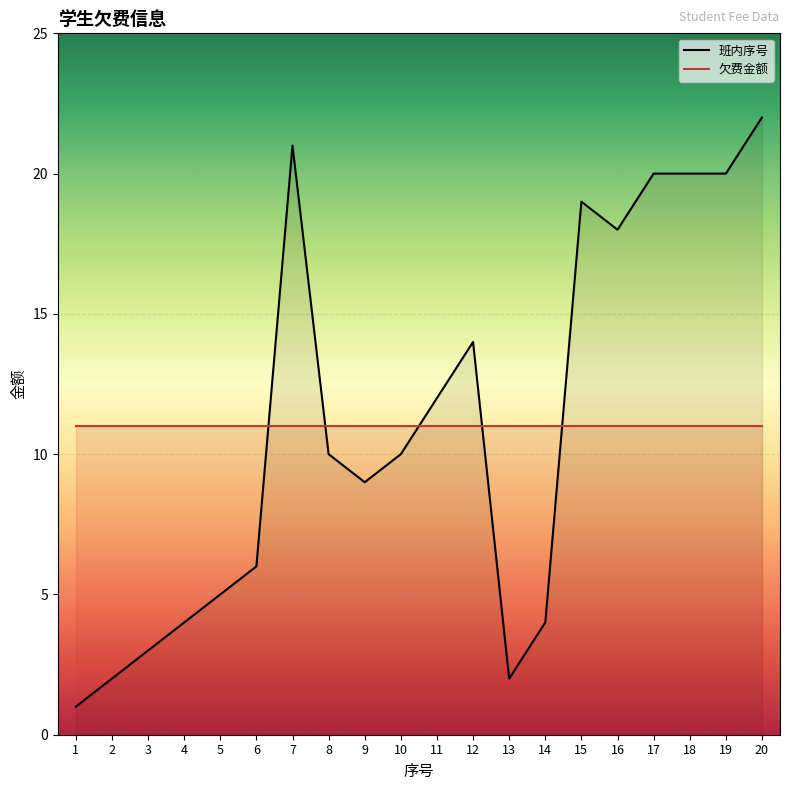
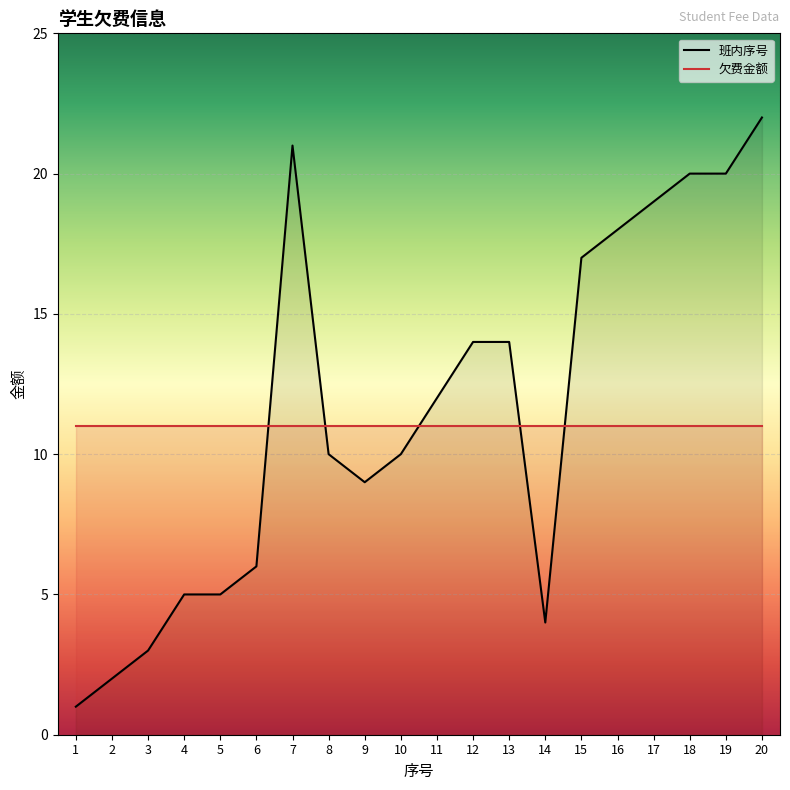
班内序号, 4: 4 -> 5
班内序号, 13: 2 -> 14
班内序号, 15: 19 -> 17
班内序号, 17: 20 -> 19
